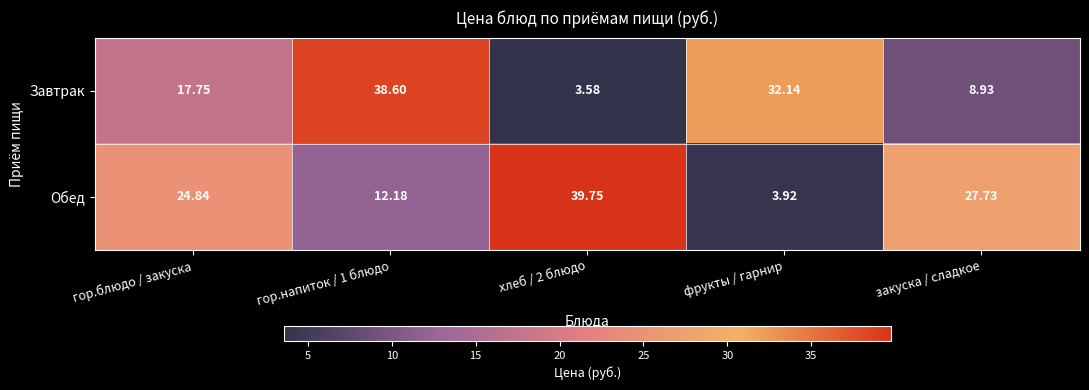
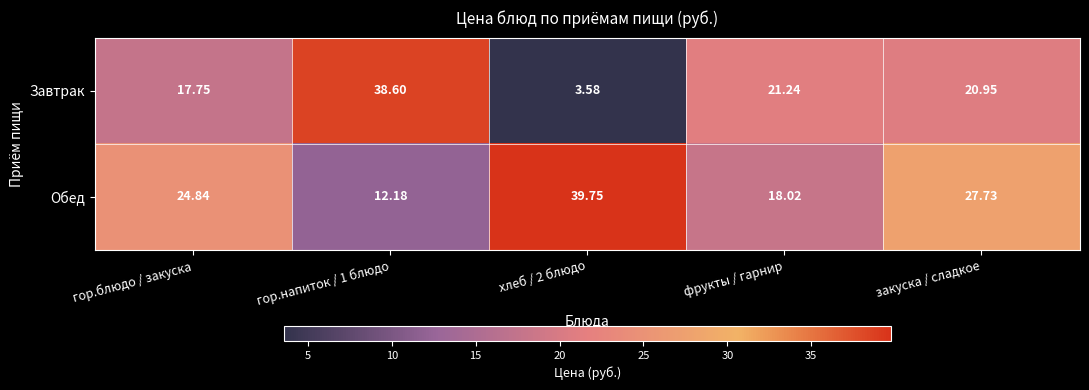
Завтрак, фрукты / гарнир: 32.14 -> 21.24
Завтрак, закуска / сладкое: 8.93 -> 20.95
Обед, фрукты / гарнир: 3.92 -> 18.02
